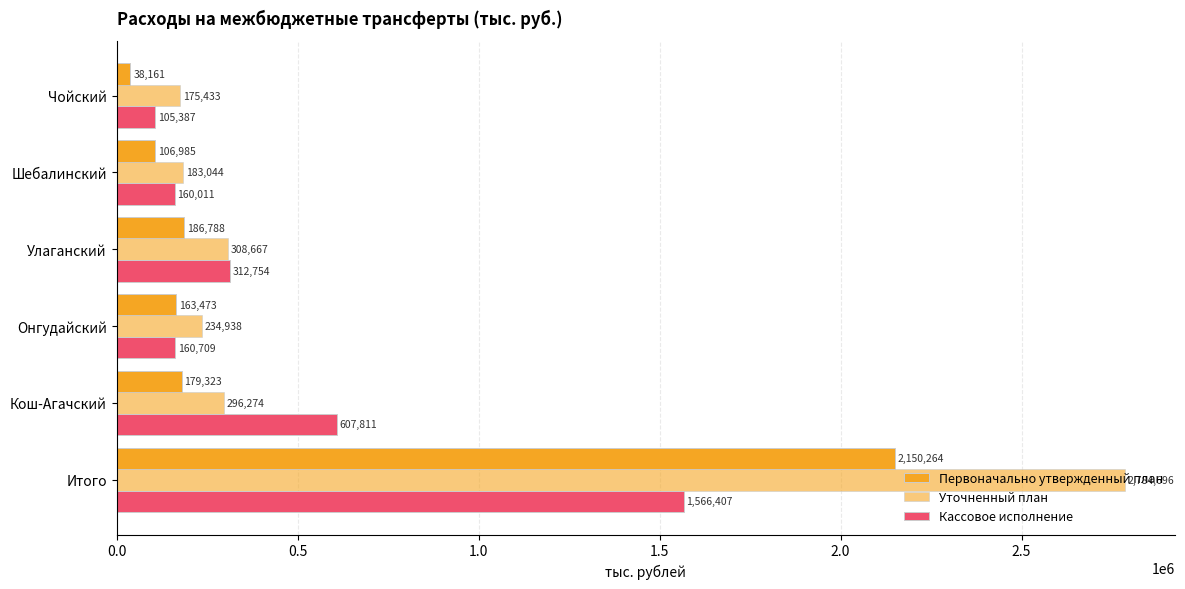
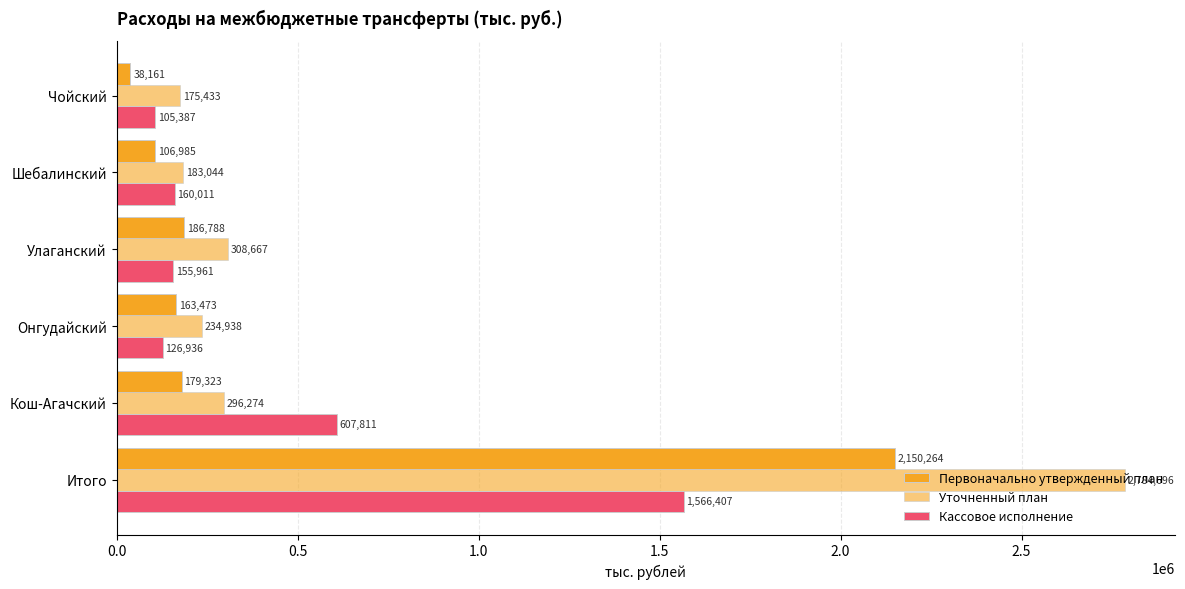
Кассовое исполнение, Улаганский: 312,754 -> 155,961
Кассовое исполнение, Онгудайский: 160,709 -> 126,936
